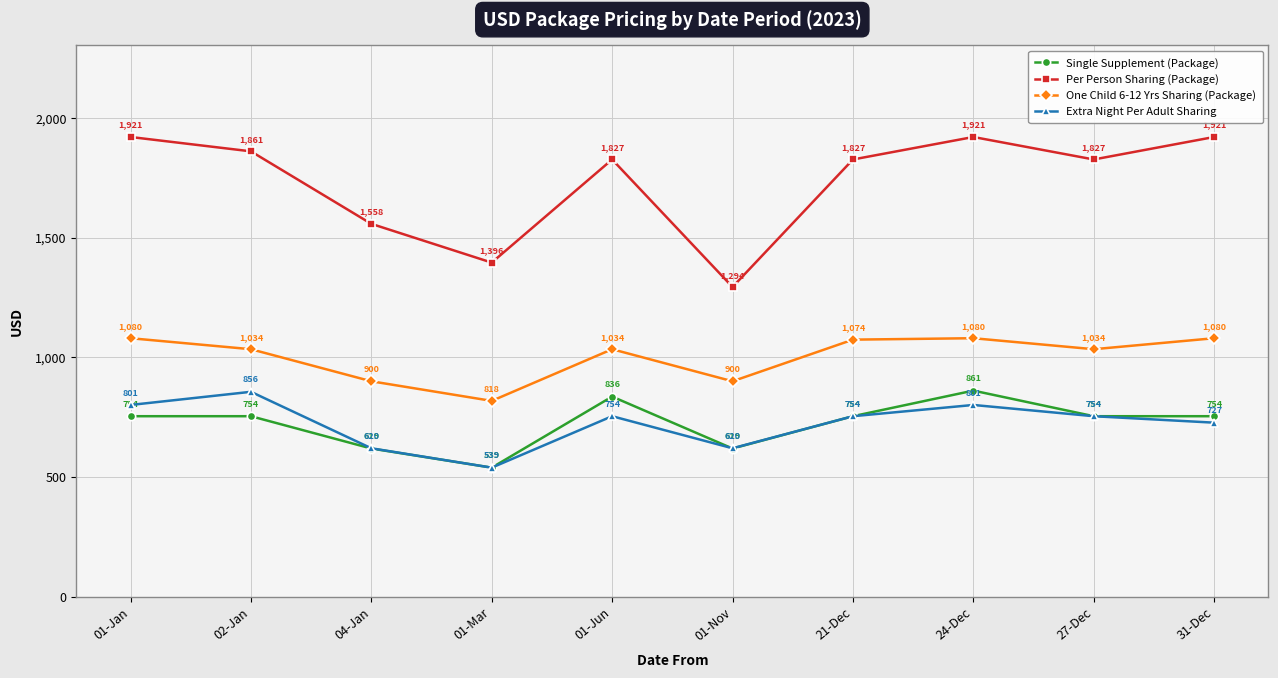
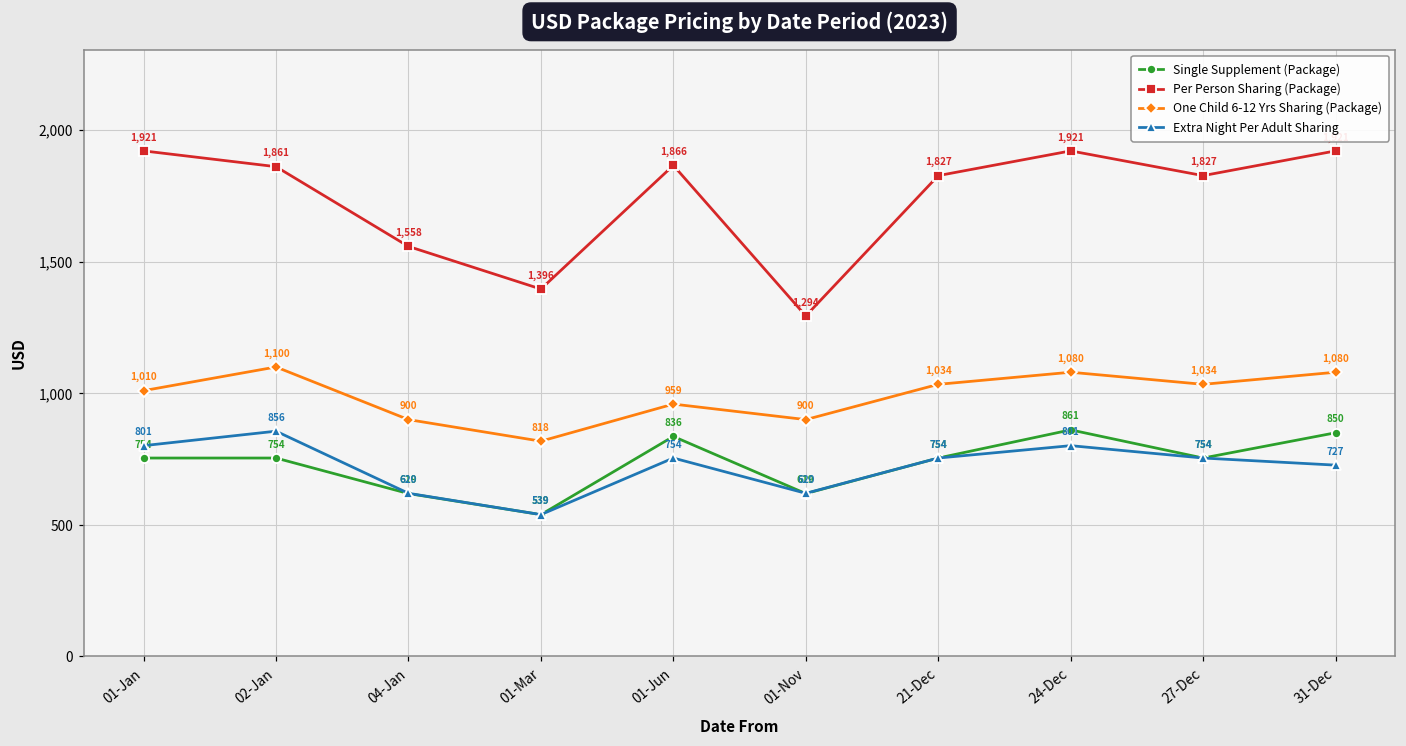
One Child 6-12 Yrs Sharing (Package), 01-Jan: 1,080 -> 1,010
One Child 6-12 Yrs Sharing (Package), 02-Jan: 1,034 -> 1,100
Per Person Sharing (Package), 01-Jun: 1,827 -> 1,866
One Child 6-12 Yrs Sharing (Package), 01-Jun: 1,034 -> 959
One Child 6-12 Yrs Sharing (Package), 21-Dec: 1,074 -> 1,034
Single Supplement (Package), 31-Dec: 754 -> 850
